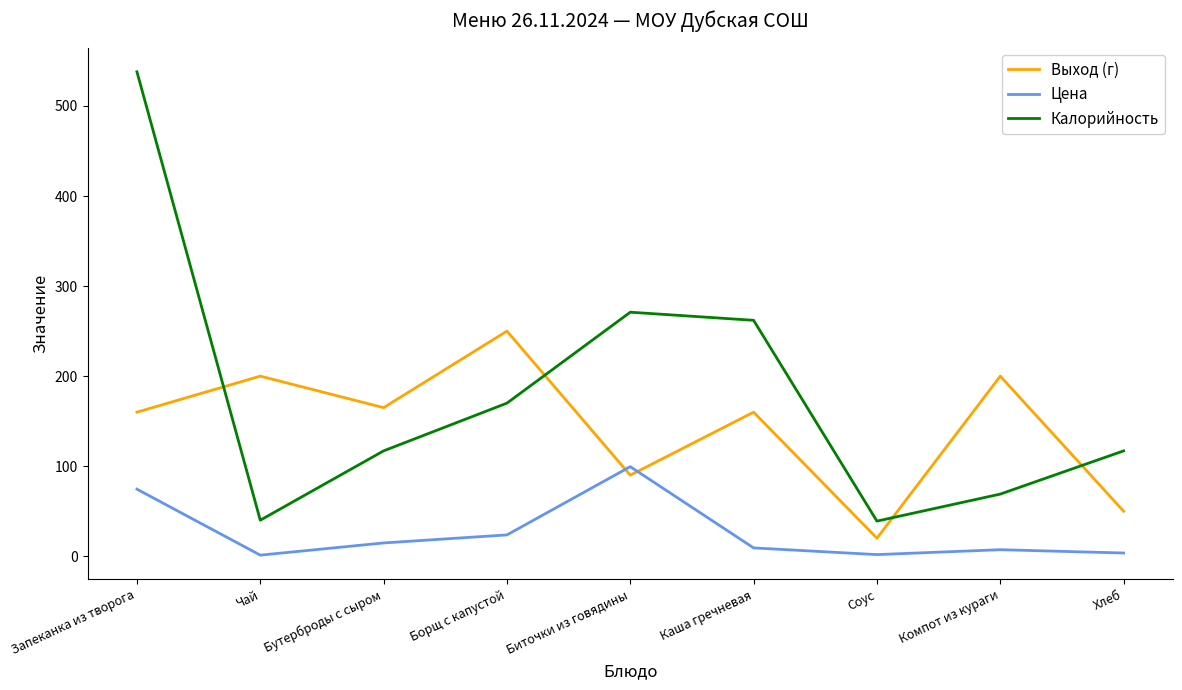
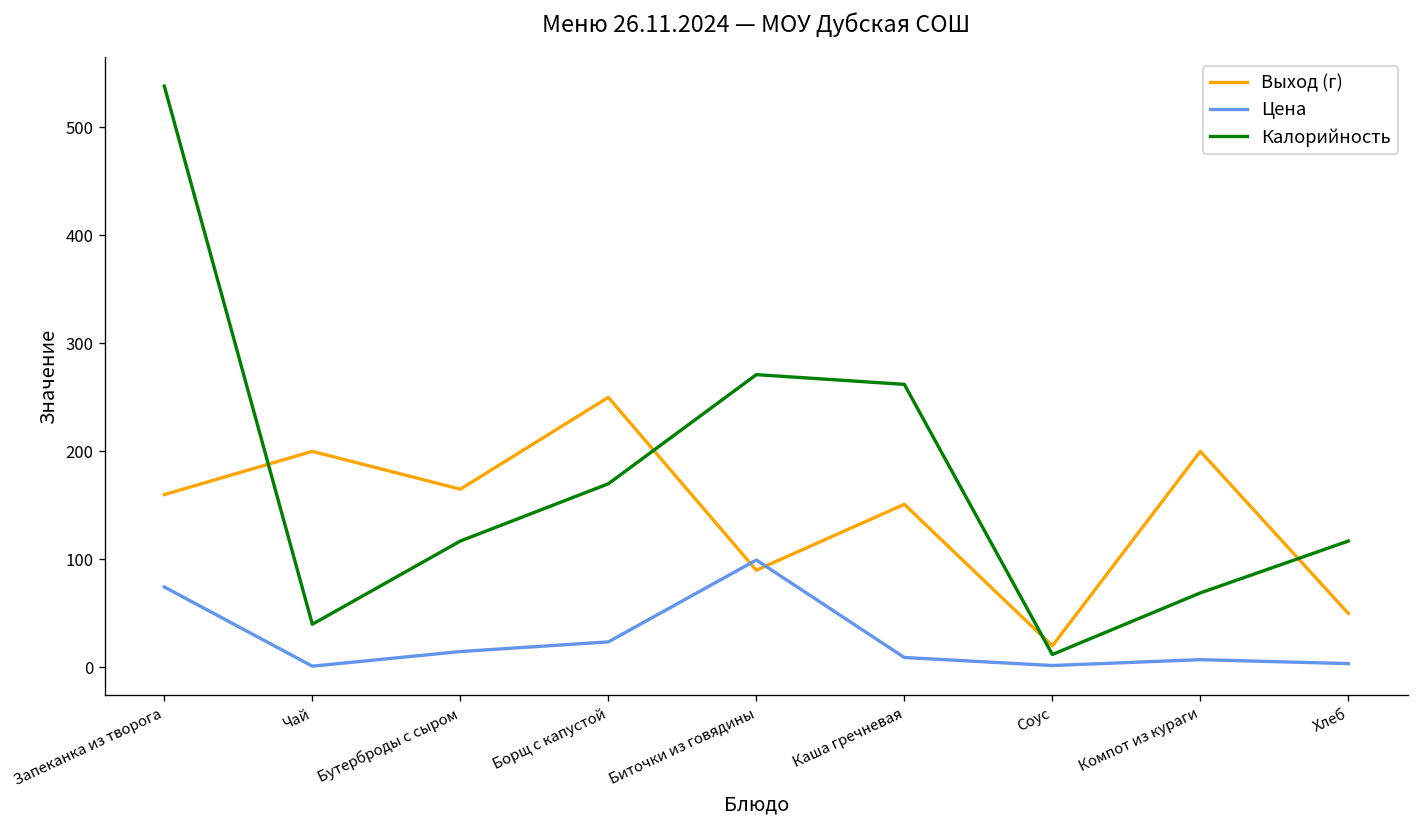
Выход (г), Каша гречневая: 160 -> 150
Калорийность, Соус: 40 -> 10
